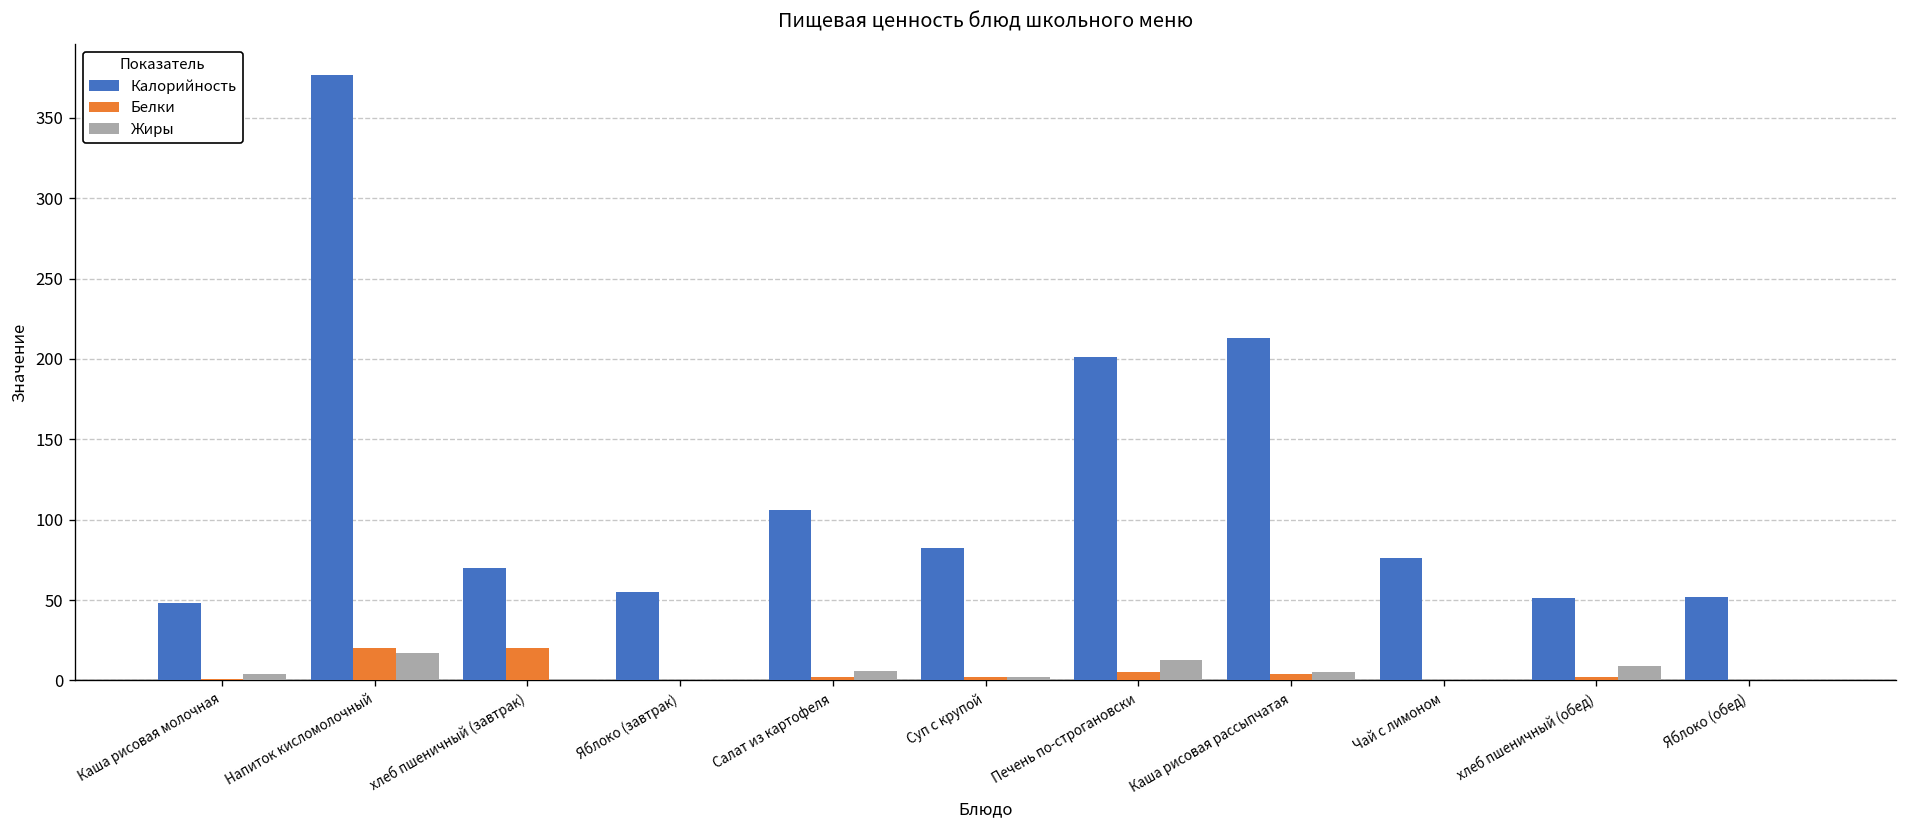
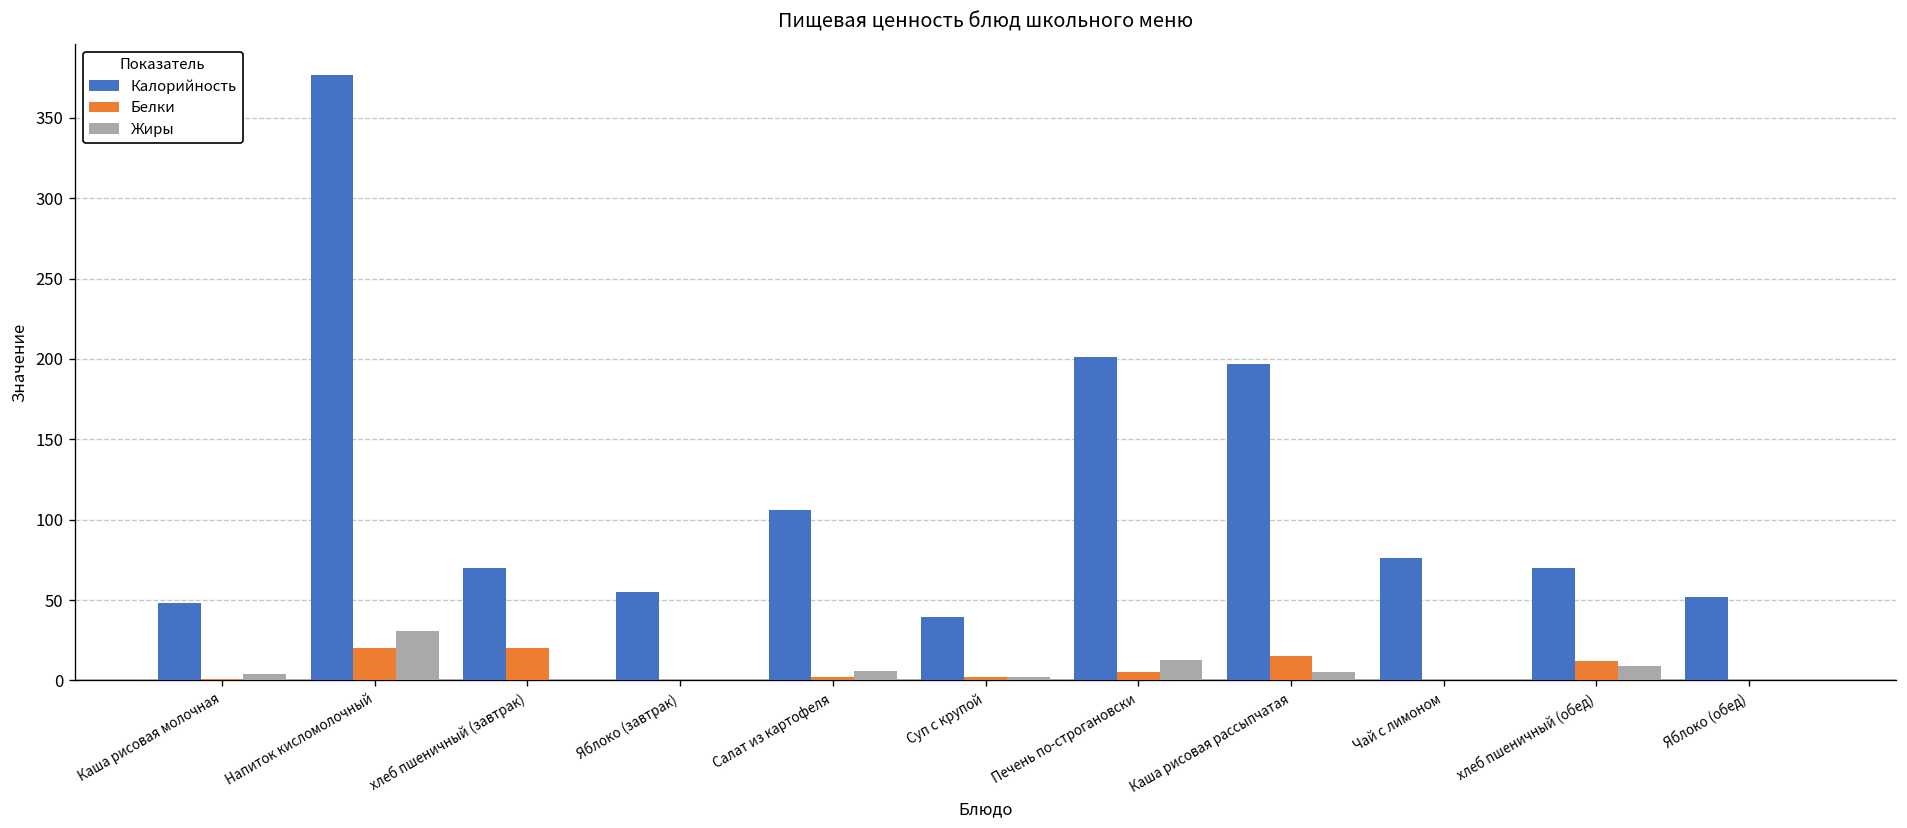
Жиры, Напиток кисломолочный: 17 -> 31
Калорийность, Суп с крупой: 83 -> 40
Калорийность, Каша рисовая рассыпчатая: 213 -> 197
Белки, Каша рисовая рассыпчатая: 4 -> 15
Калорийность, хлеб пшеничный (обед): 51 -> 70
Белки, хлеб пшеничный (обед): 2 -> 12
